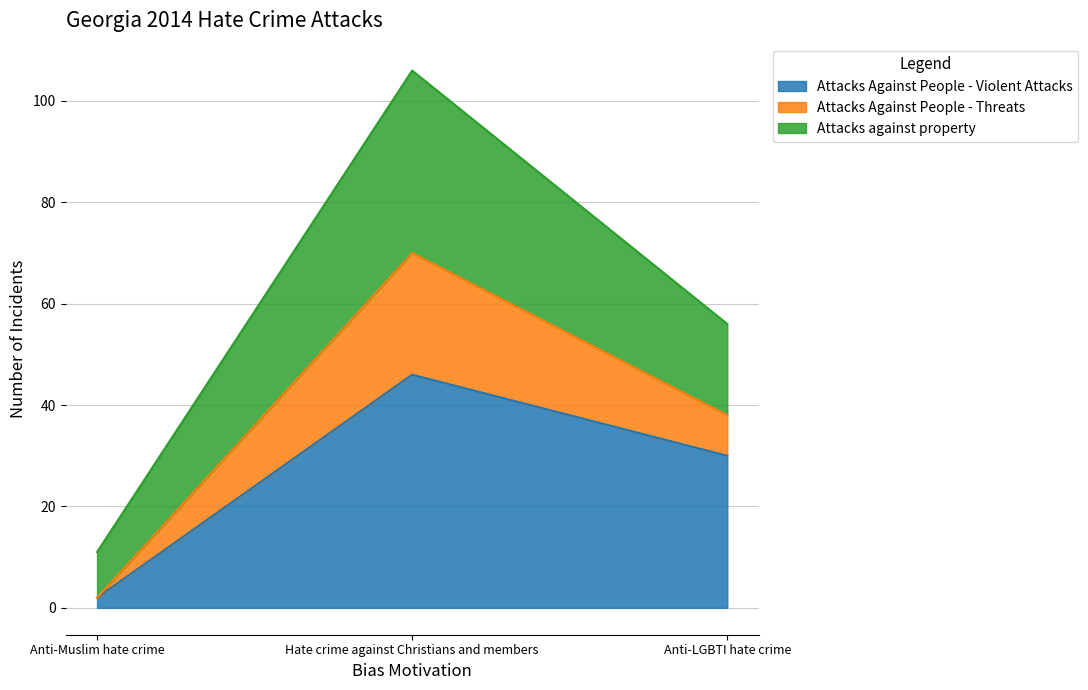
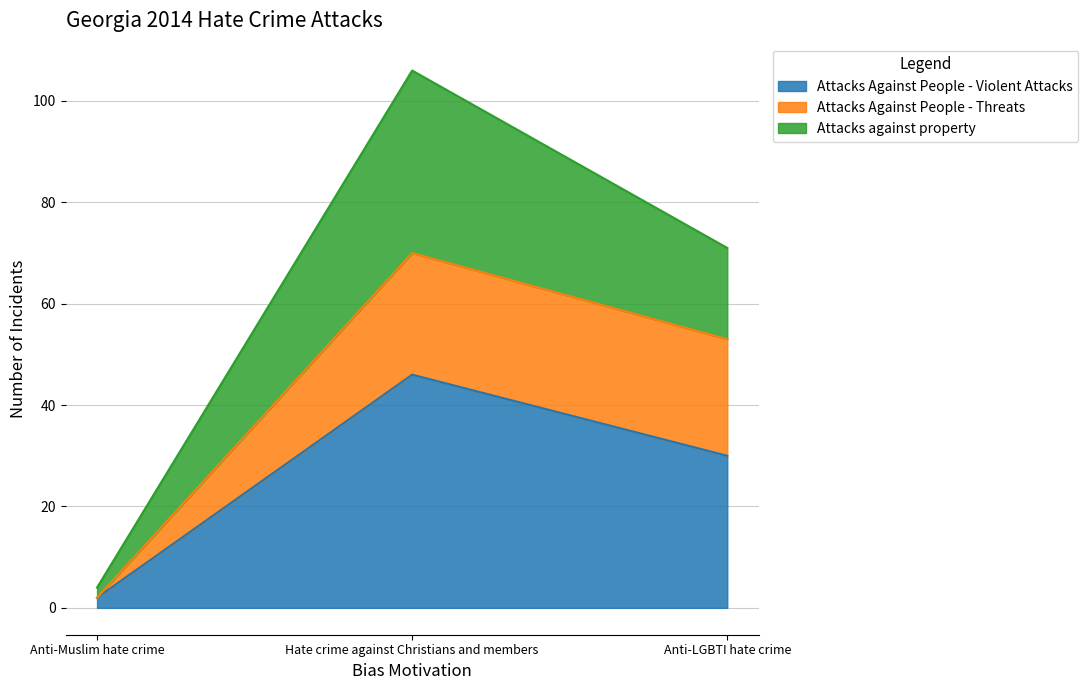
Attacks against property, Anti-Muslim hate crime: 9 -> 2
Attacks Against People - Threats, Anti-LGBTI hate crime: 8 -> 23
